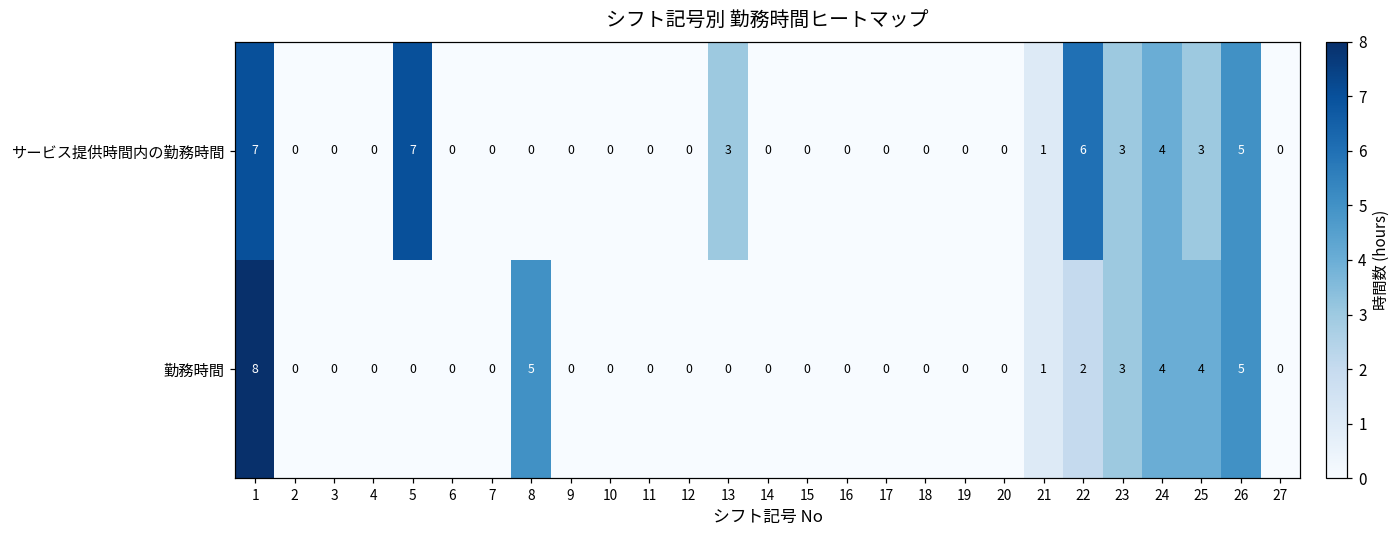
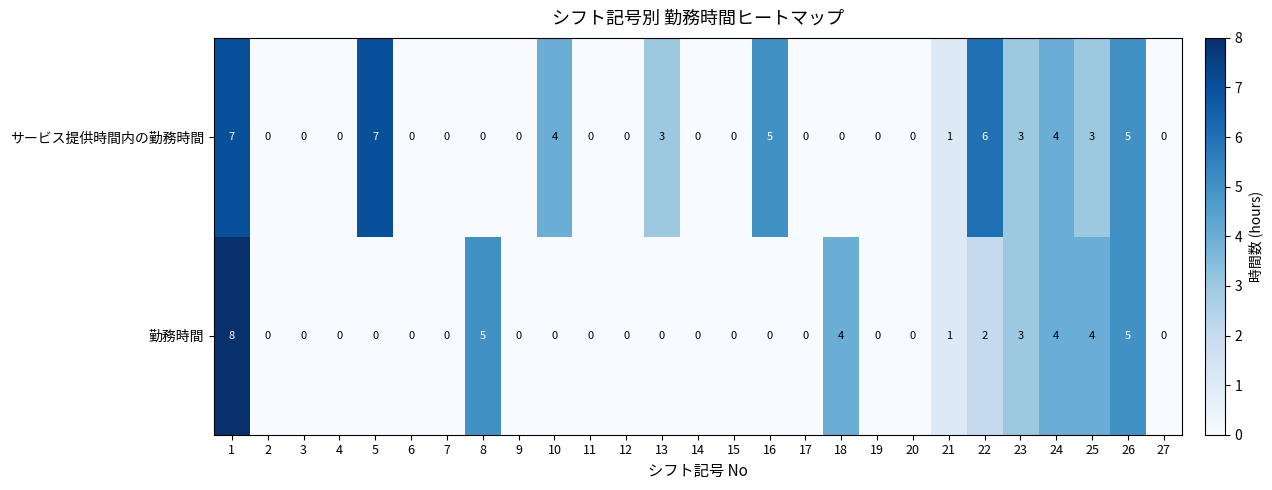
サービス提供時間内の勤務時間, 10: 0 -> 4
サービス提供時間内の勤務時間, 16: 0 -> 5
勤務時間, 18: 0 -> 4
